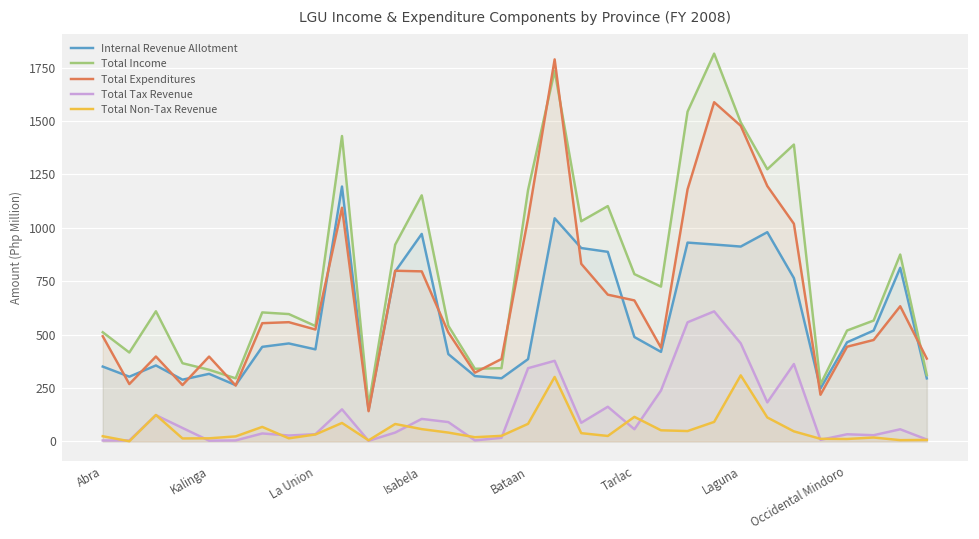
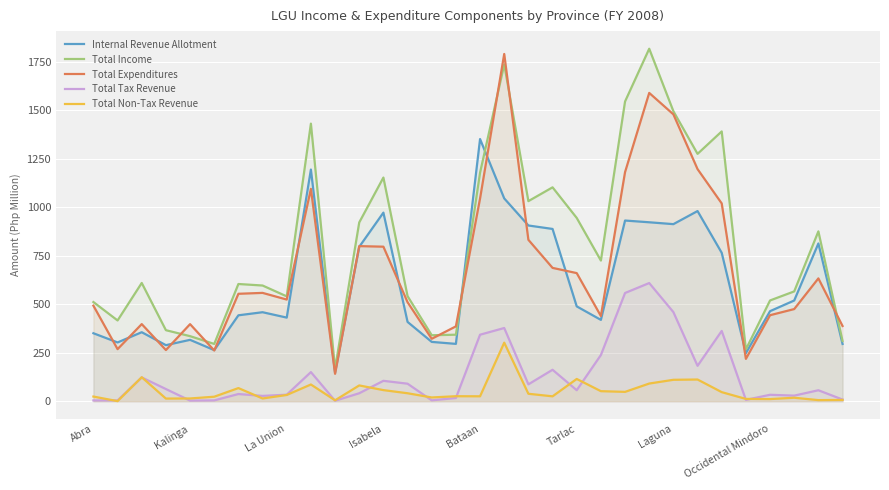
Internal Revenue Allotment, Bataan: 390 -> 1350
Total Non-Tax Revenue, Bataan: 80 -> 30
Total Income, Tarlac: 780 -> 940
Total Non-Tax Revenue, Laguna: 310 -> 110
